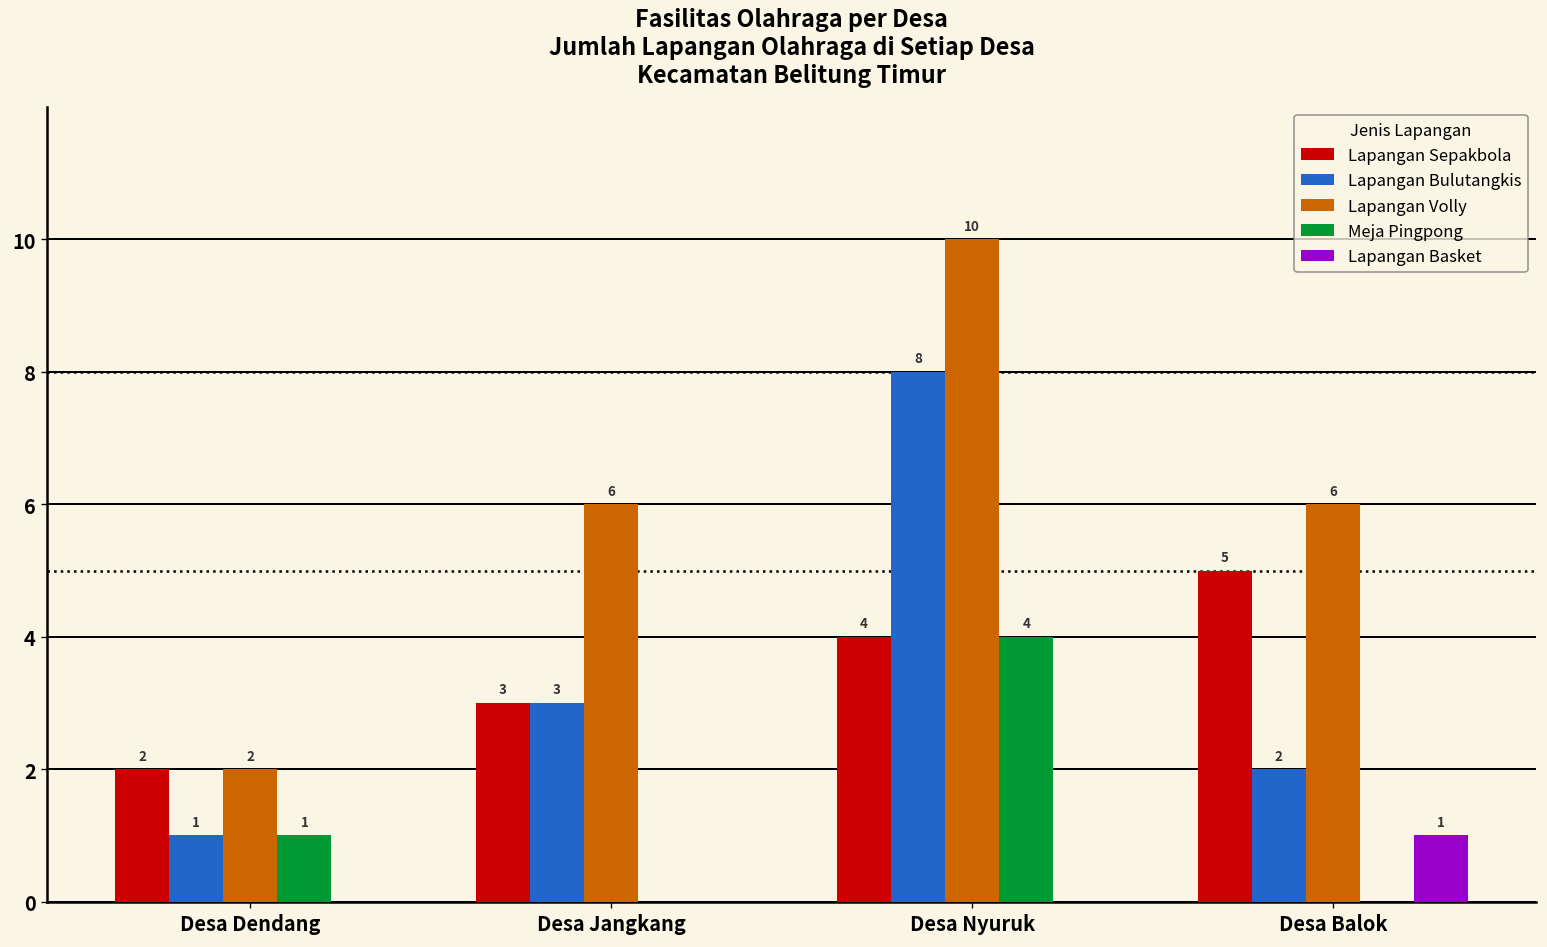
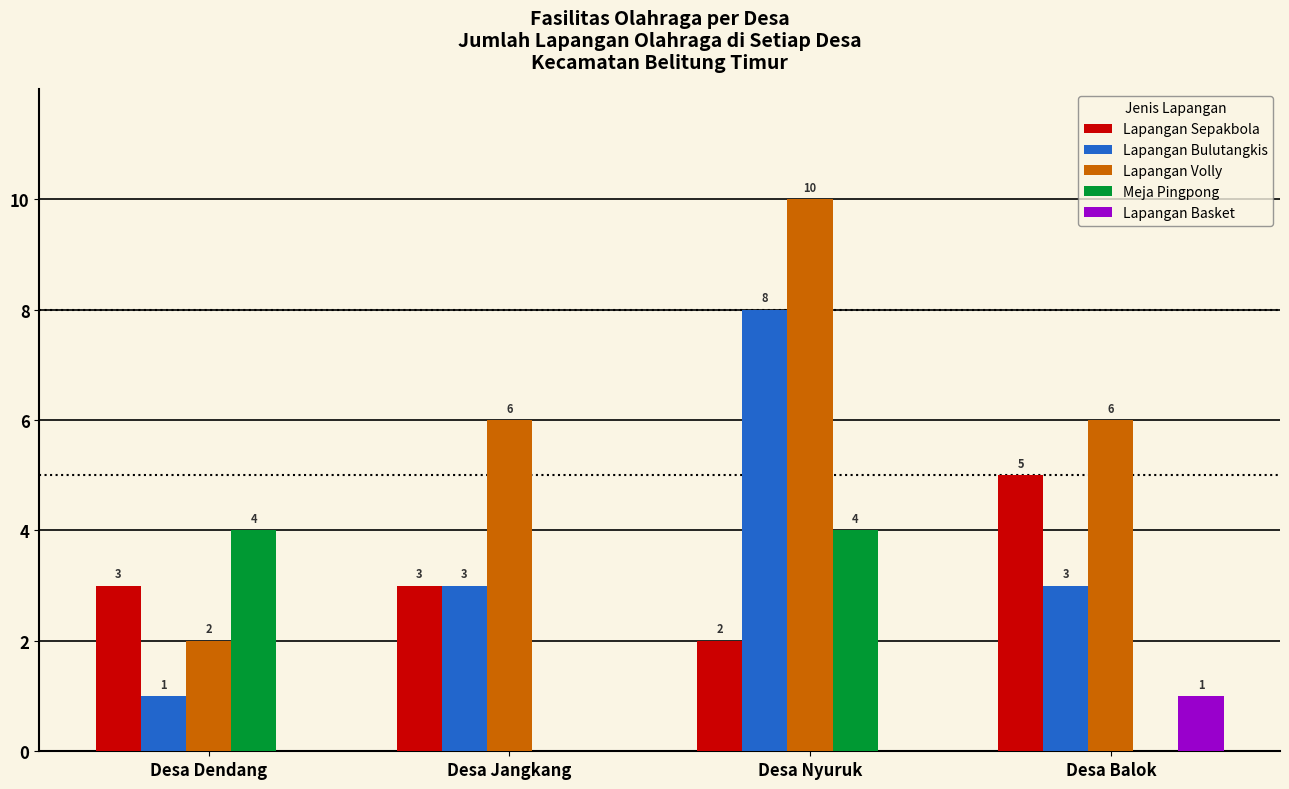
Lapangan Sepakbola, Desa Dendang: 2 -> 3
Meja Pingpong, Desa Dendang: 1 -> 4
Lapangan Sepakbola, Desa Nyuruk: 4 -> 2
Lapangan Bulutangkis, Desa Balok: 2 -> 3
